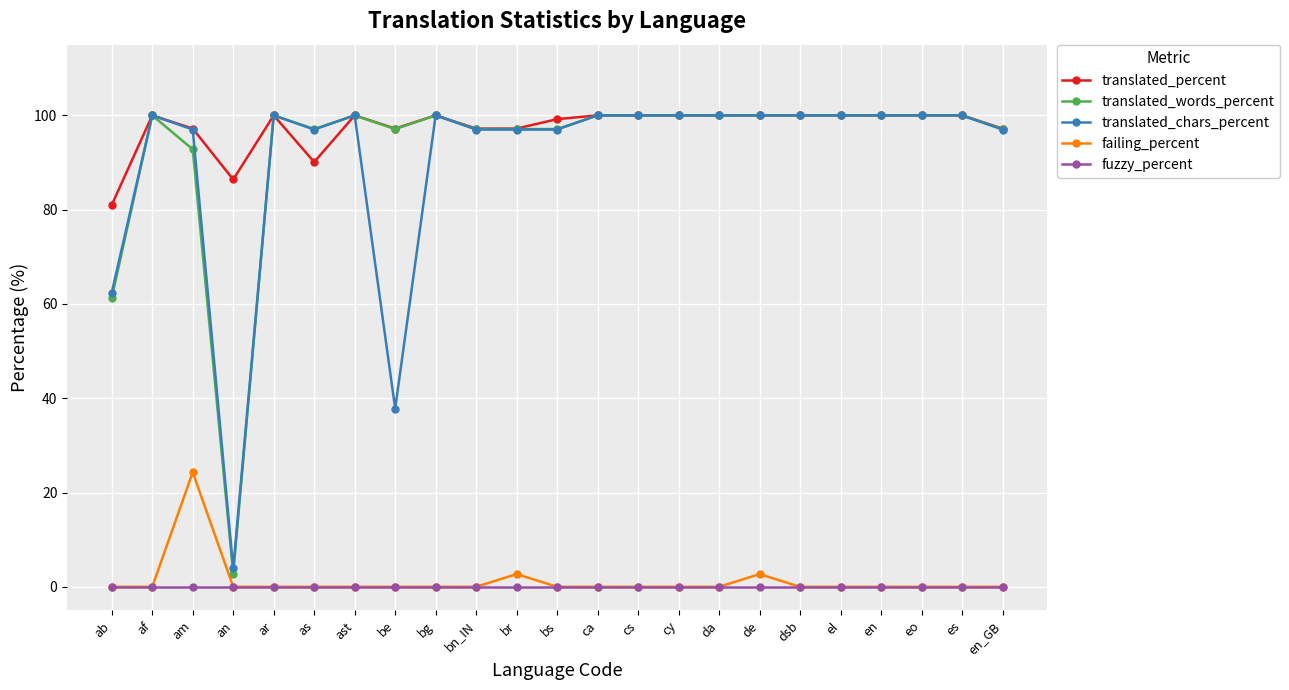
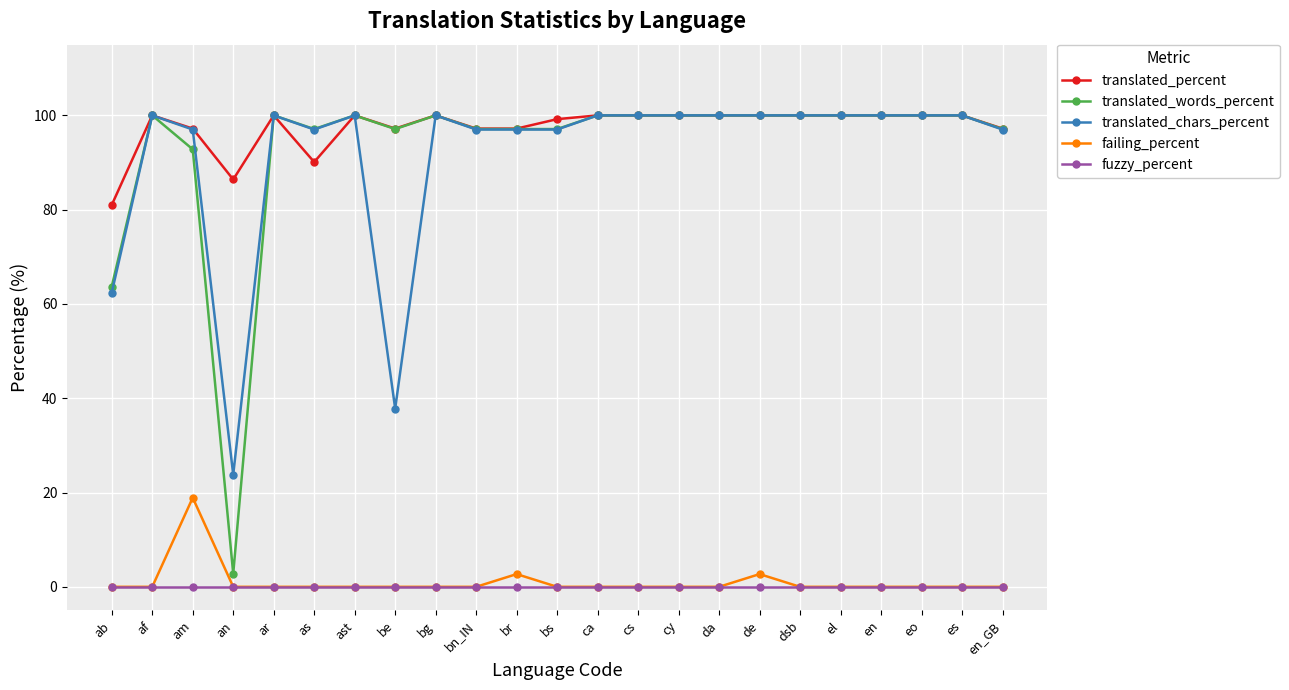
translated_words_percent, ab: 61 -> 64
failing_percent, am: 24 -> 19
translated_chars_percent, an: 4 -> 24
